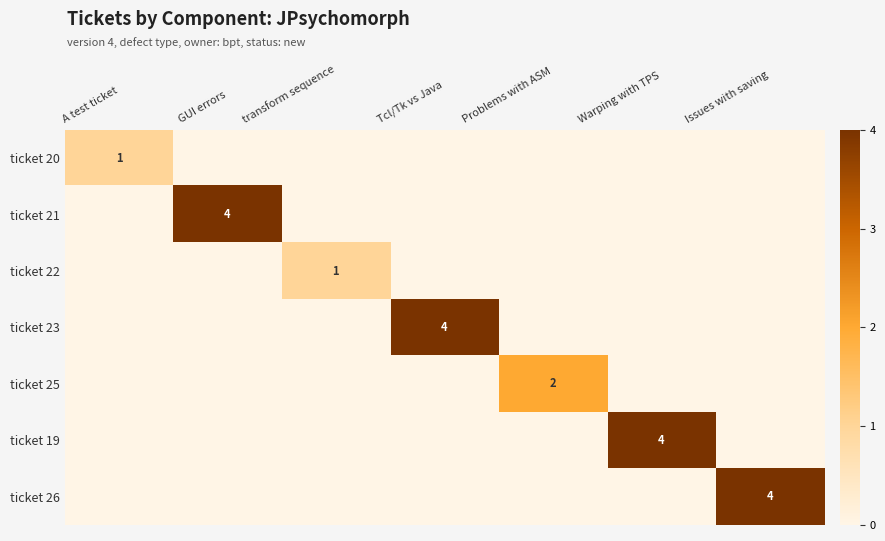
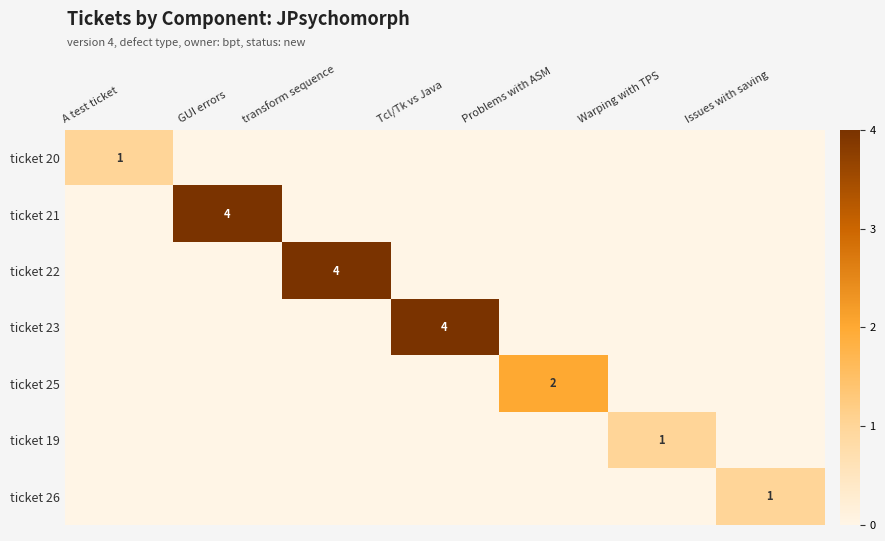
ticket 22, transform sequence: 1 -> 4
ticket 19, Warping with TPS: 4 -> 1
ticket 26, Issues with saving: 4 -> 1
